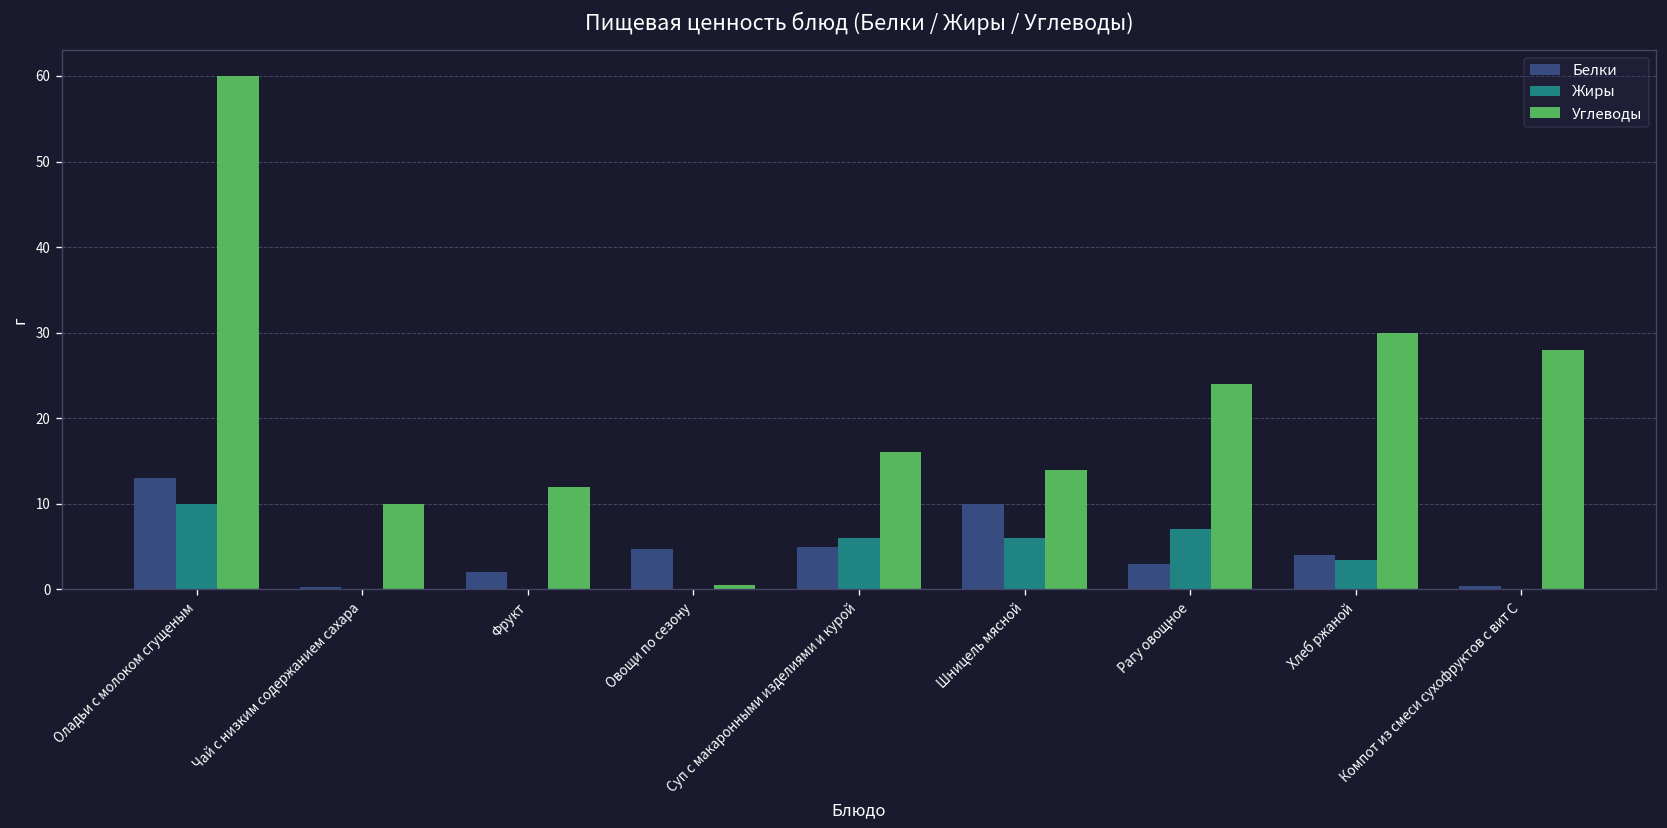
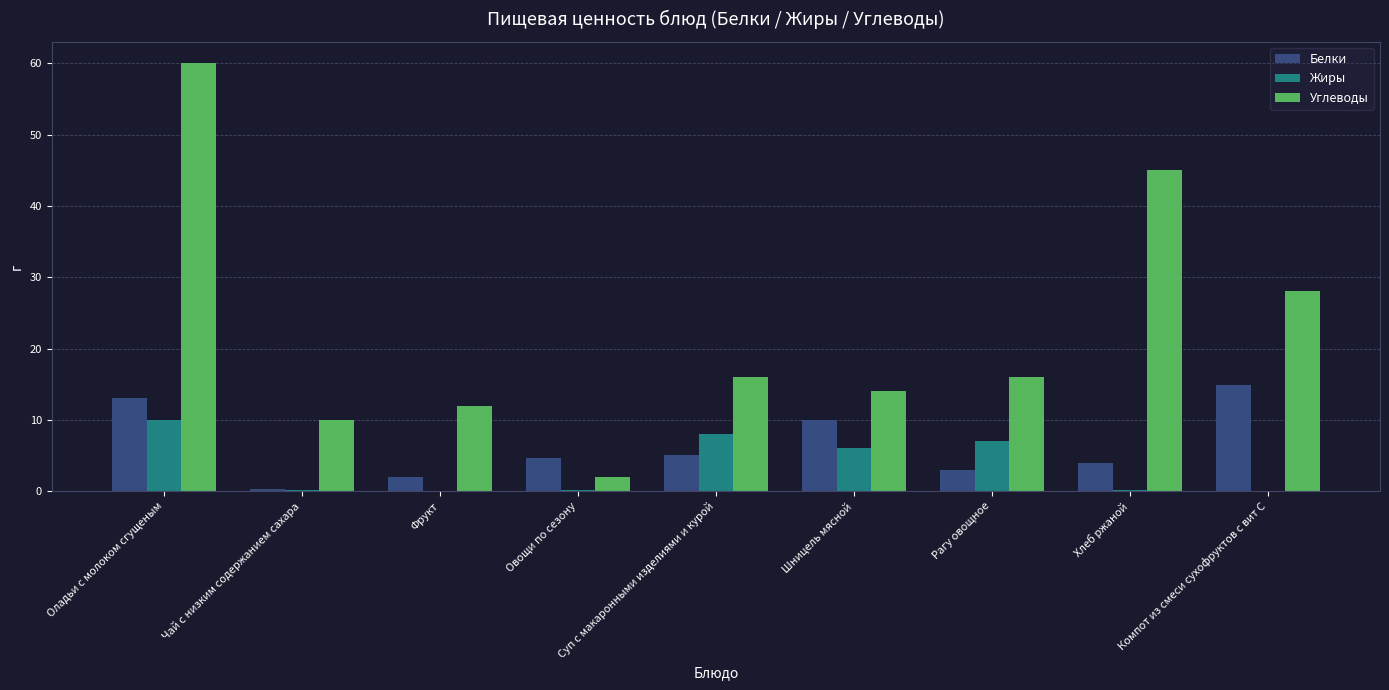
Углеводы, Овощи по сезону: 1 -> 2
Жиры, Суп с макаронными изделиями и курой: 6 -> 8
Углеводы, Рагу овощное: 24 -> 16
Жиры, Хлеб ржаной: 3 -> 0
Углеводы, Хлеб ржаной: 30 -> 45
Белки, Компот из смеси сухофруктов с вит С: 0 -> 15
